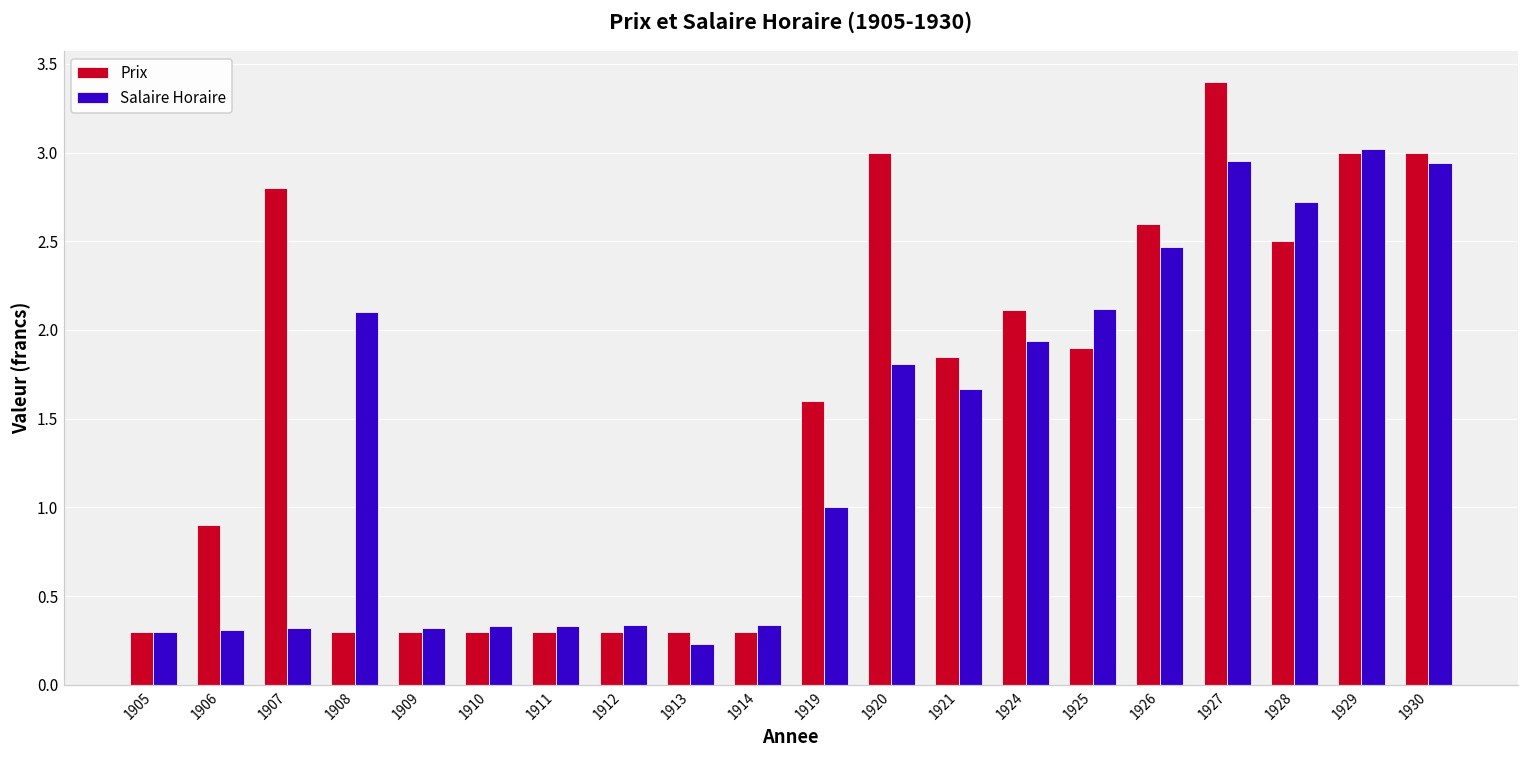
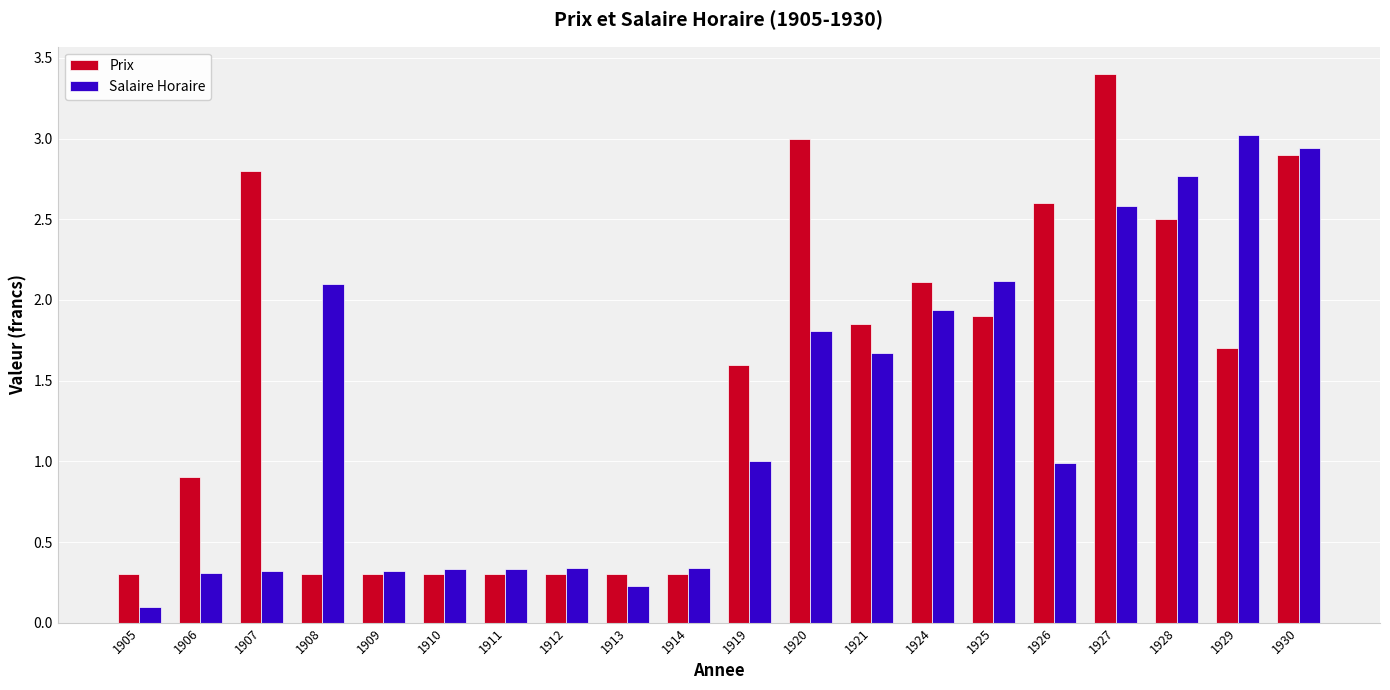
Salaire Horaire, 1905: 0.3 -> 0.1
Salaire Horaire, 1926: 2.47 -> 0.99
Salaire Horaire, 1927: 2.95 -> 2.58
Salaire Horaire, 1928: 2.72 -> 2.77
Prix, 1929: 3.0 -> 1.7
Prix, 1930: 3.0 -> 2.9
